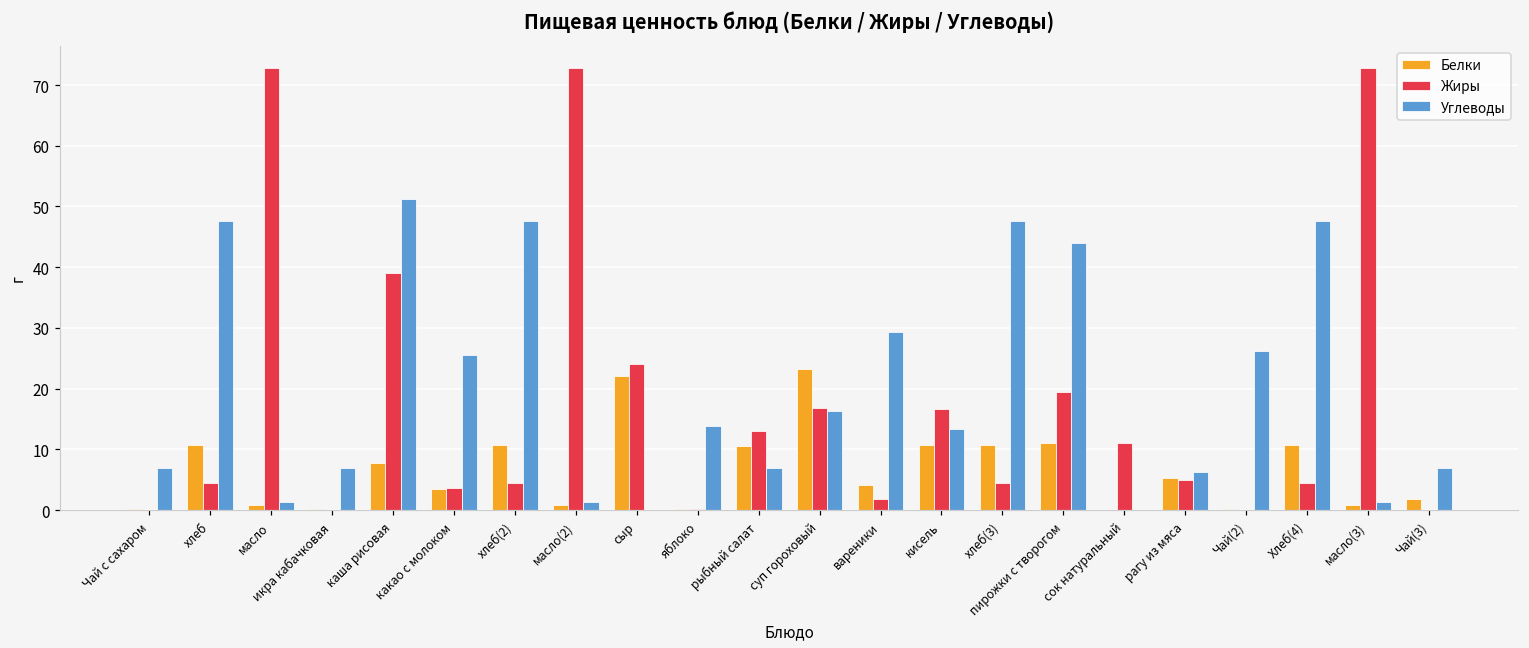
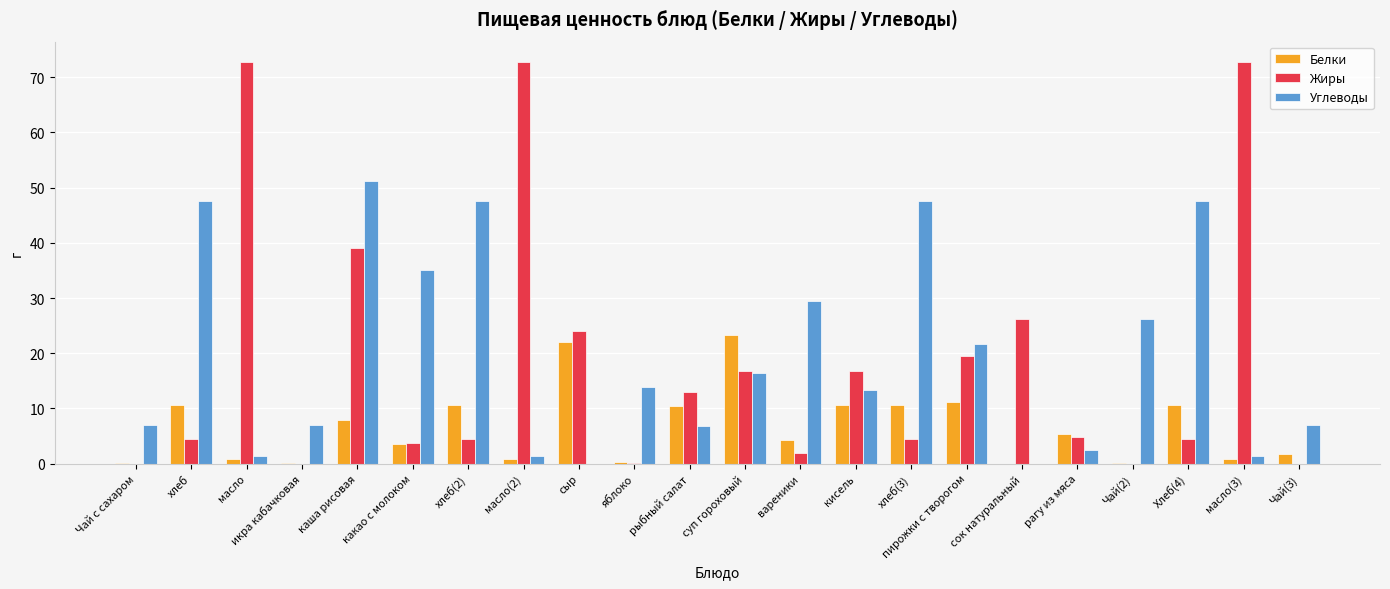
Углеводы, какао с молоком: 25 -> 35
Углеводы, пирожки с творогом: 44 -> 22
Жиры, сок натуральный: 11 -> 26
Углеводы, рагу из мяса: 6 -> 2
